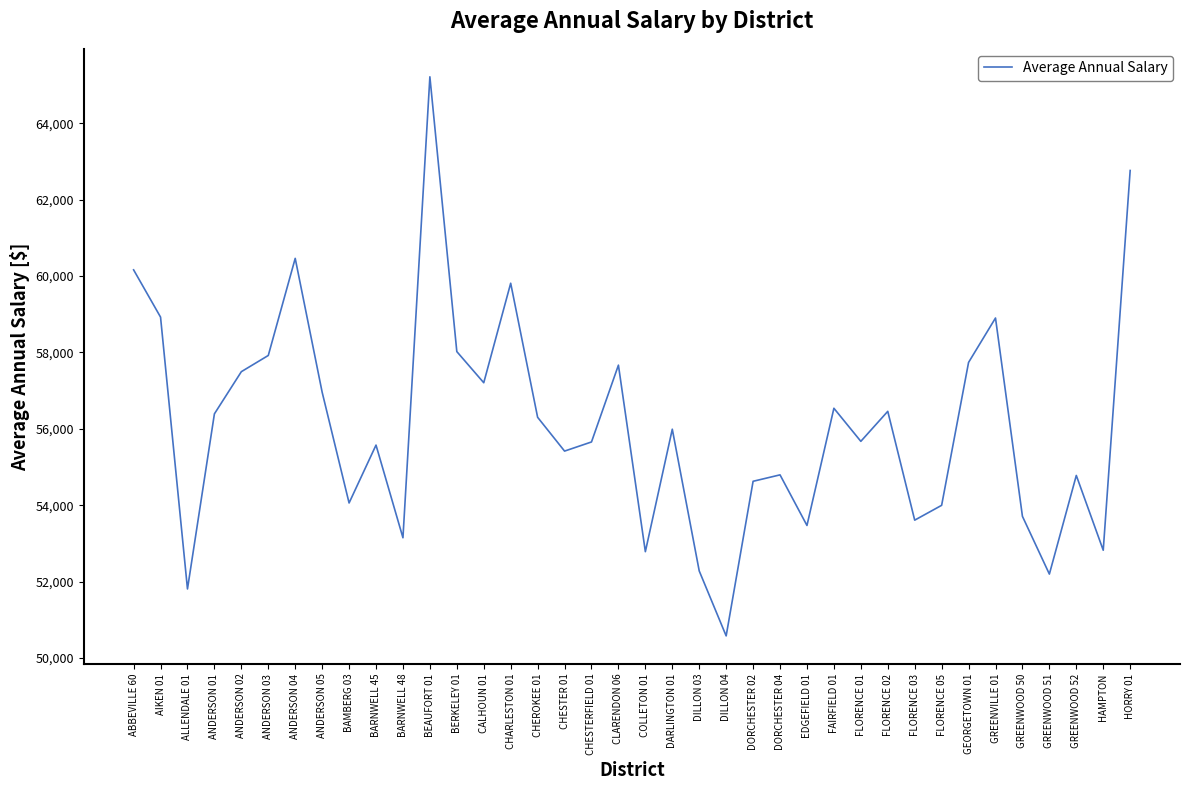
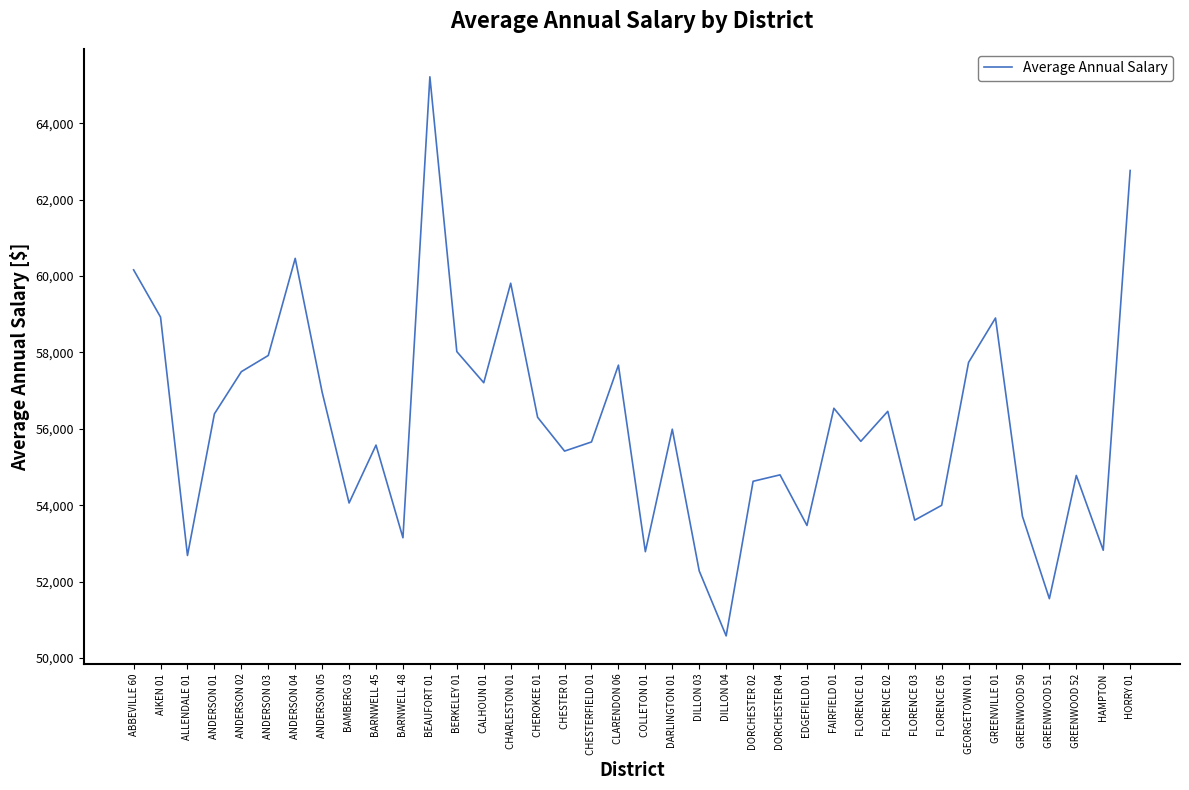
ALLENDALE 01: 51,800 -> 52,700
GREENWOOD 51: 52,200 -> 51,600
